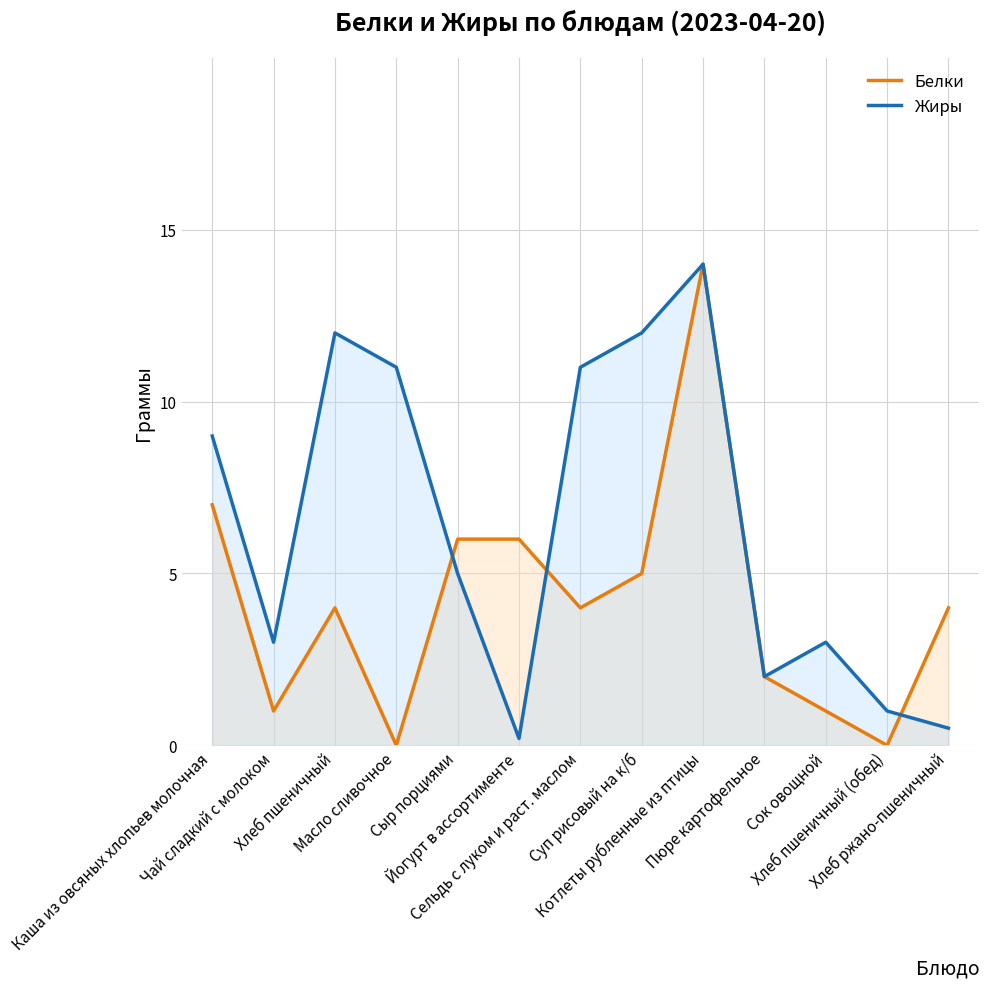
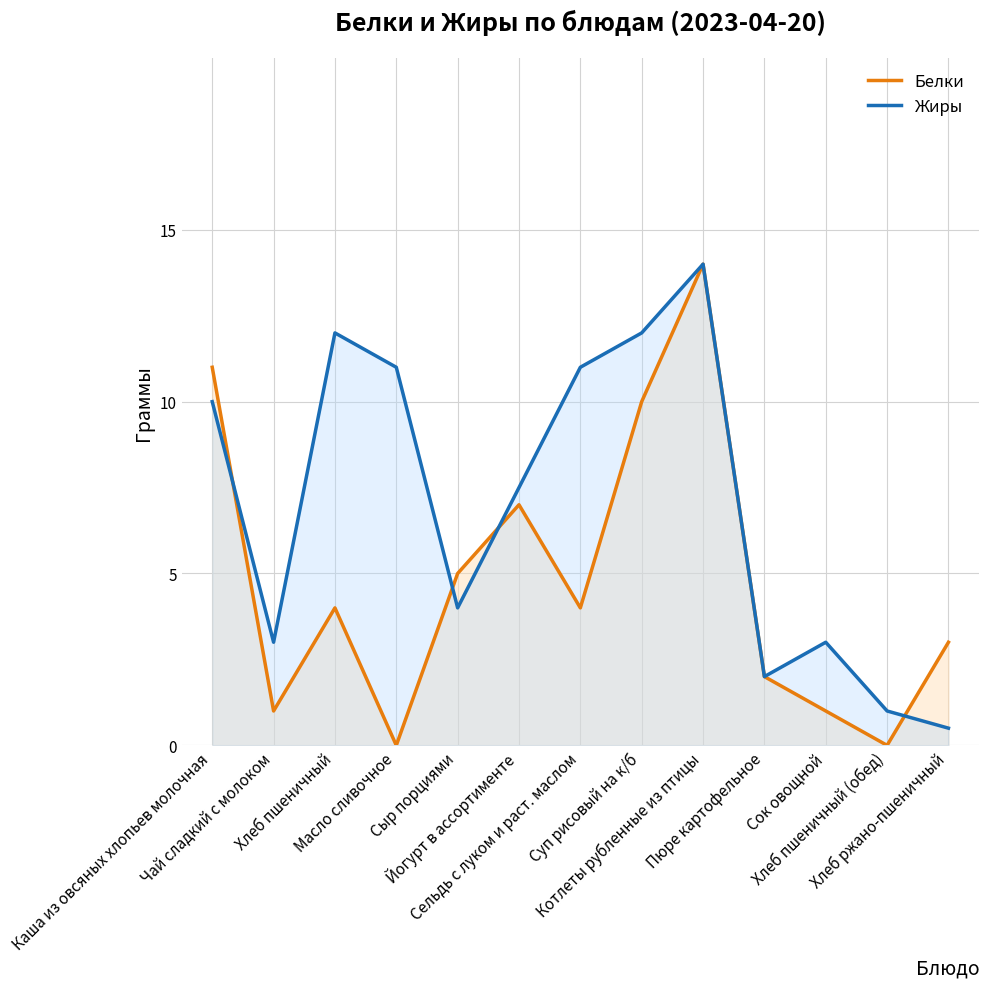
Белки, Каша из овсяных хлопьев молочная: 7 -> 11
Жиры, Каша из овсяных хлопьев молочная: 9 -> 10
Белки, Сыр порциями: 6 -> 5
Жиры, Сыр порциями: 5 -> 4
Белки, Йогурт в ассортименте: 6 -> 7
Жиры, Йогурт в ассортименте: 0.2 -> 7.5
Белки, Суп рисовый на к/б: 5 -> 10
Белки, Хлеб ржано-пшеничный: 4 -> 3
